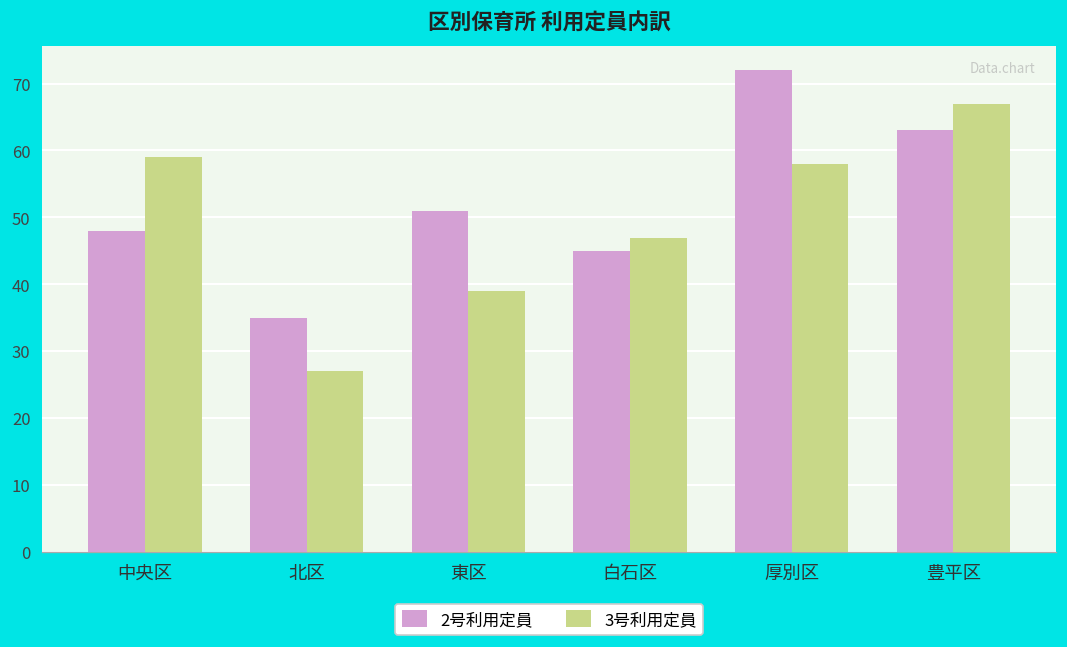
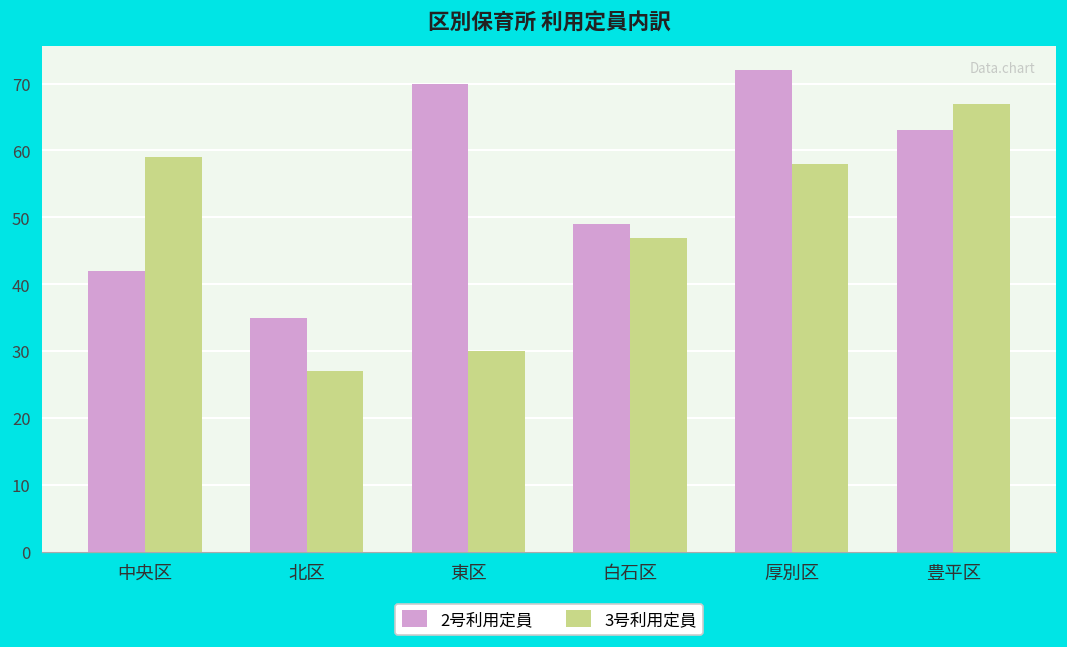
2号利用定員, 中央区: 48 -> 42
2号利用定員, 東区: 51 -> 70
3号利用定員, 東区: 39 -> 30
2号利用定員, 白石区: 45 -> 49
